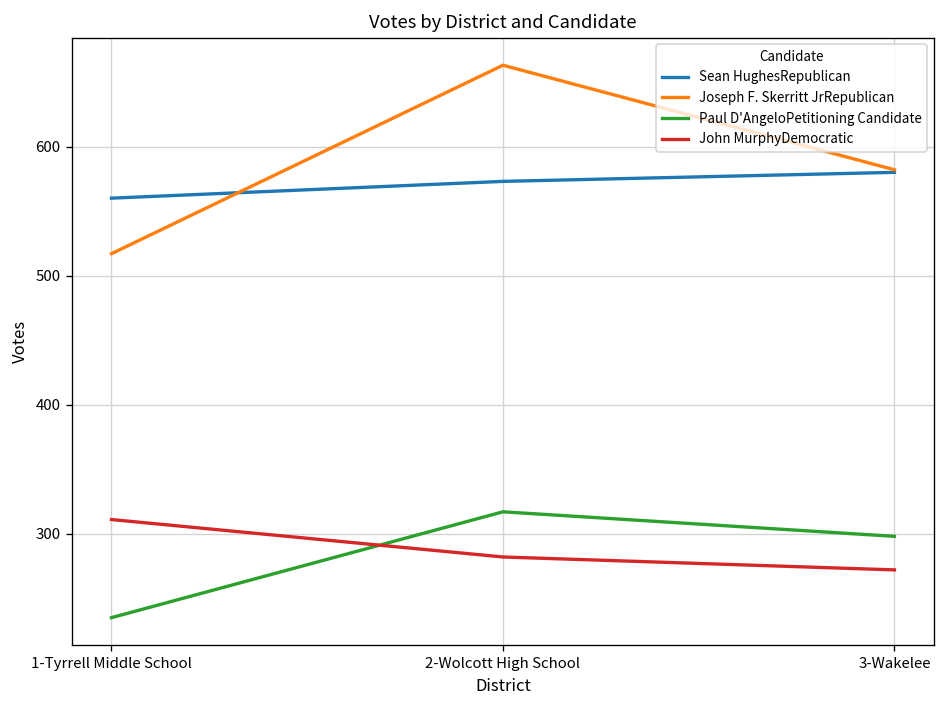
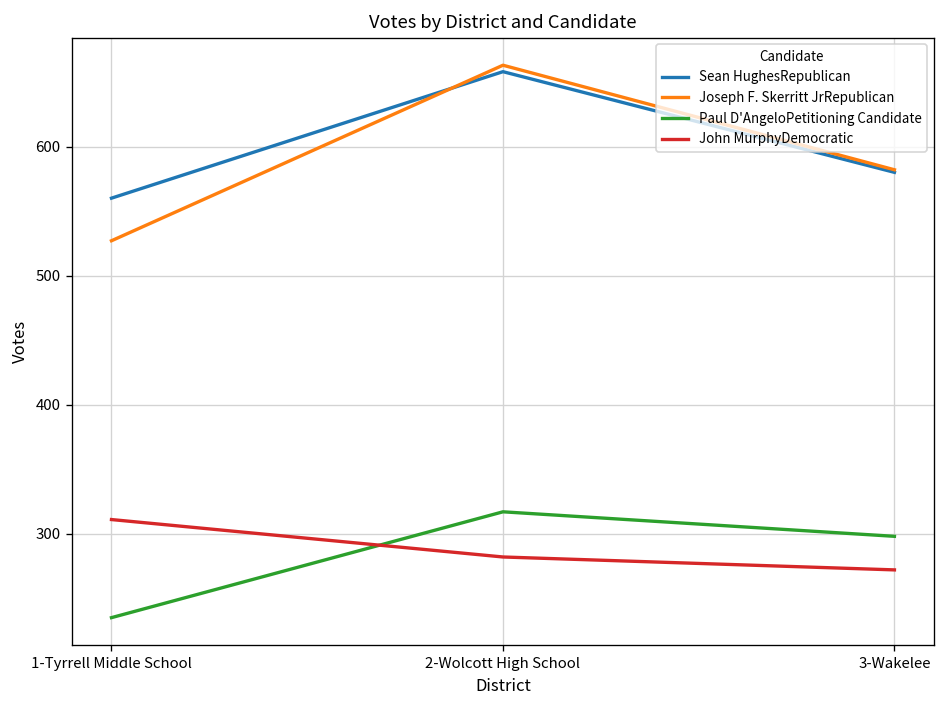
Joseph F. Skerritt JrRepublican, 1-Tyrrell Middle School: 517 -> 527
Sean HughesRepublican, 2-Wolcott High School: 573 -> 658
